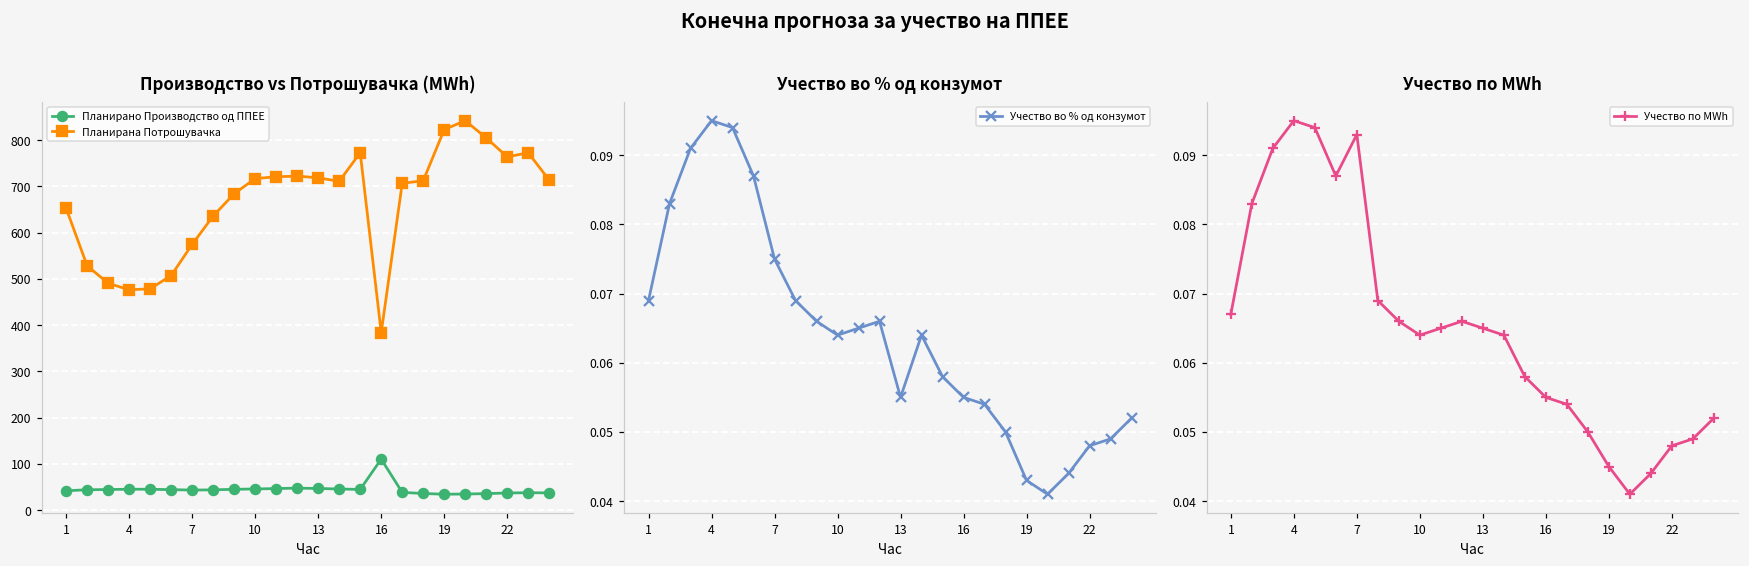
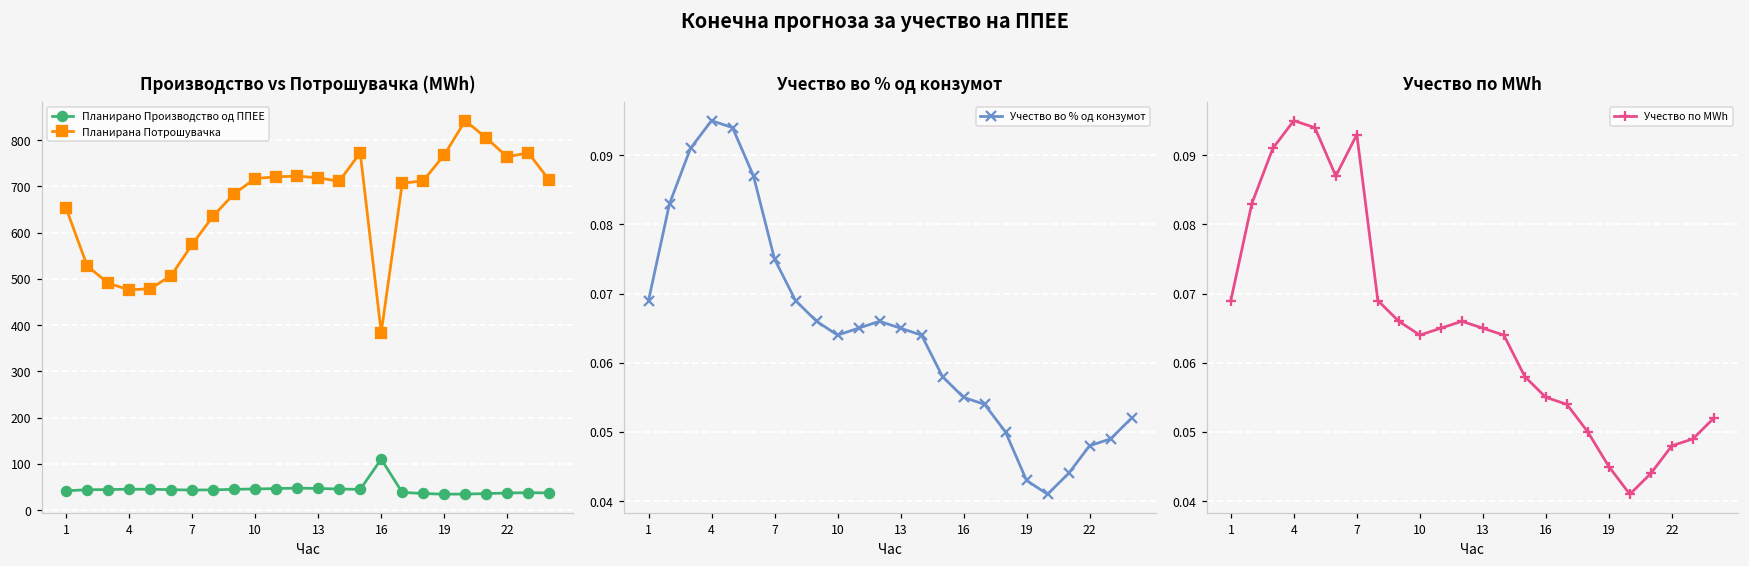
Производство vs Потрошувачка (MWh), Планирана Потрошувачка, 19: 820 -> 770
Учество во % од конзумот, 13: 0.055 -> 0.065
Учество по MWh, 1: 0.067 -> 0.069
